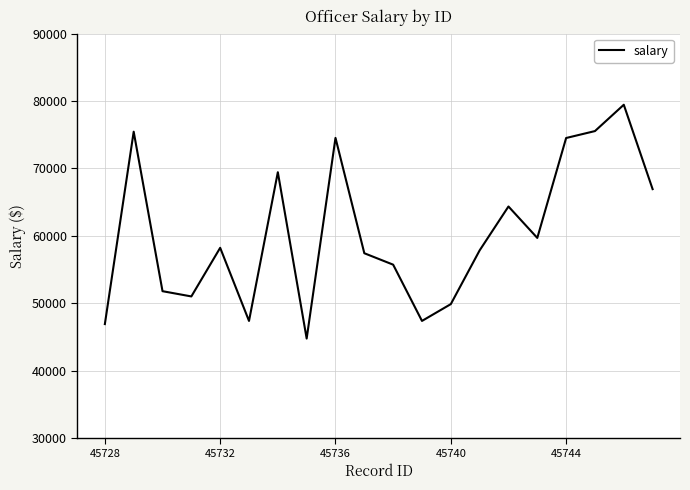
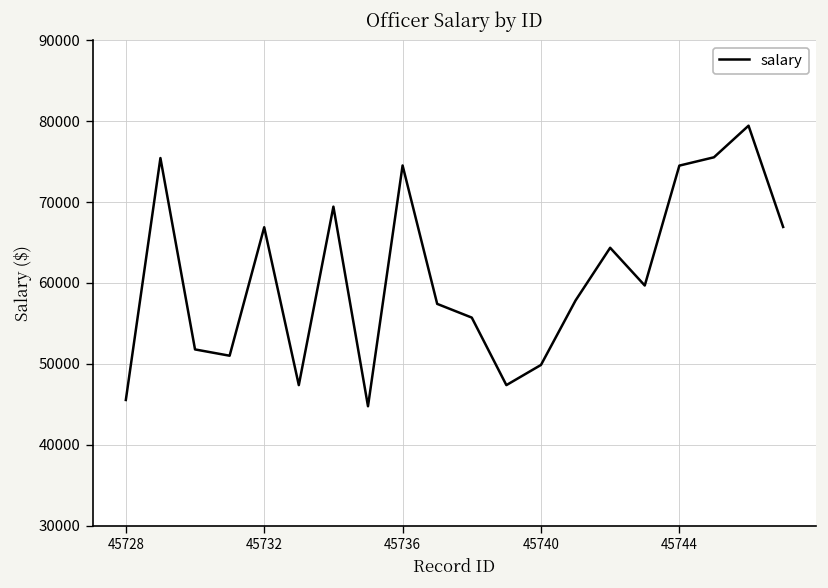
45728: 47000 -> 46000
45732: 58000 -> 67000
